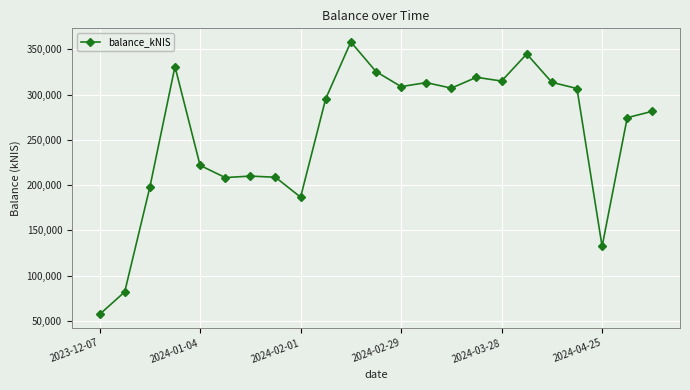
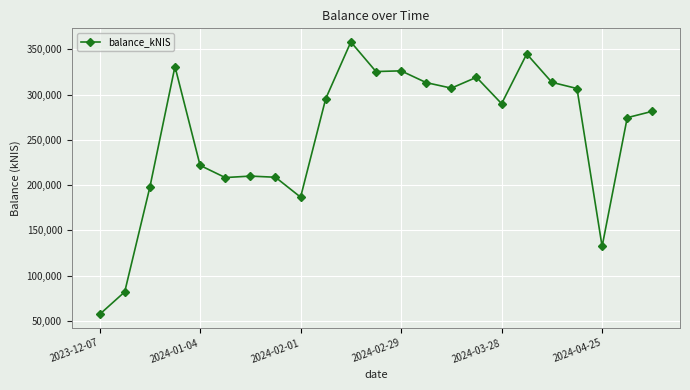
2024-02-29: 310,000 -> 330,000
2024-03-28: 310,000 -> 290,000
